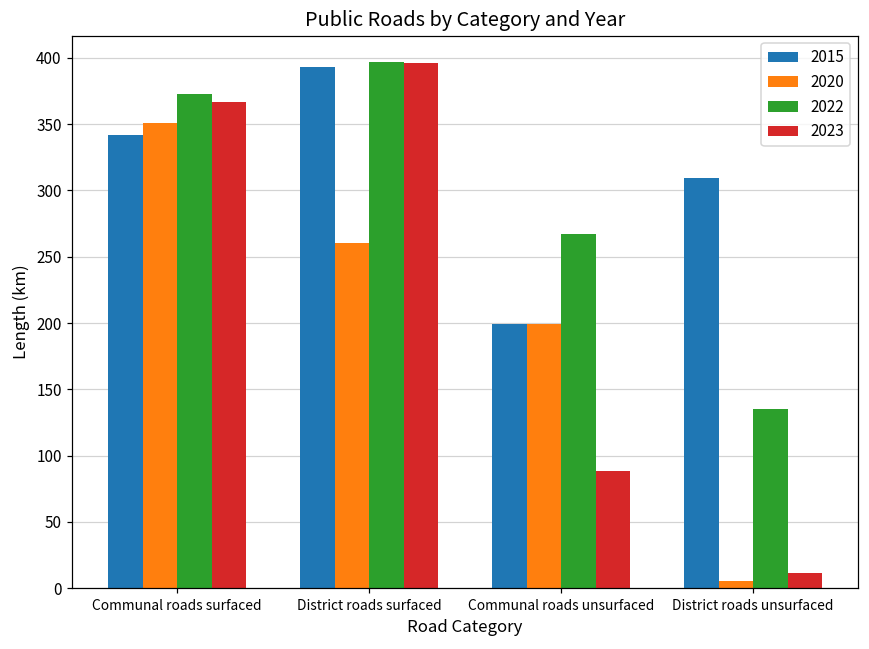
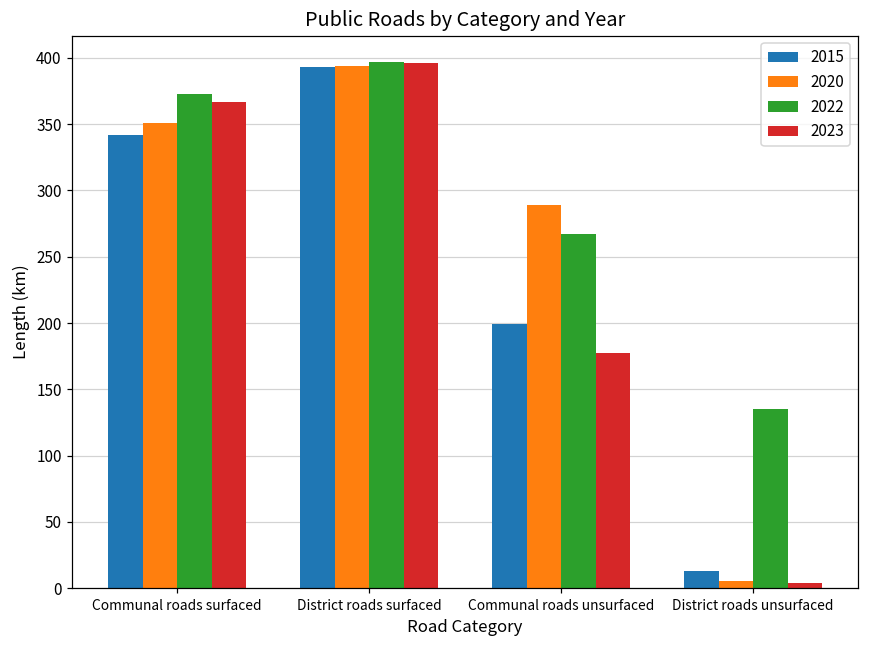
2020, District roads surfaced: 261 -> 394
2020, Communal roads unsurfaced: 199 -> 289
2023, Communal roads unsurfaced: 89 -> 177
2015, District roads unsurfaced: 310 -> 13
2023, District roads unsurfaced: 11 -> 4
